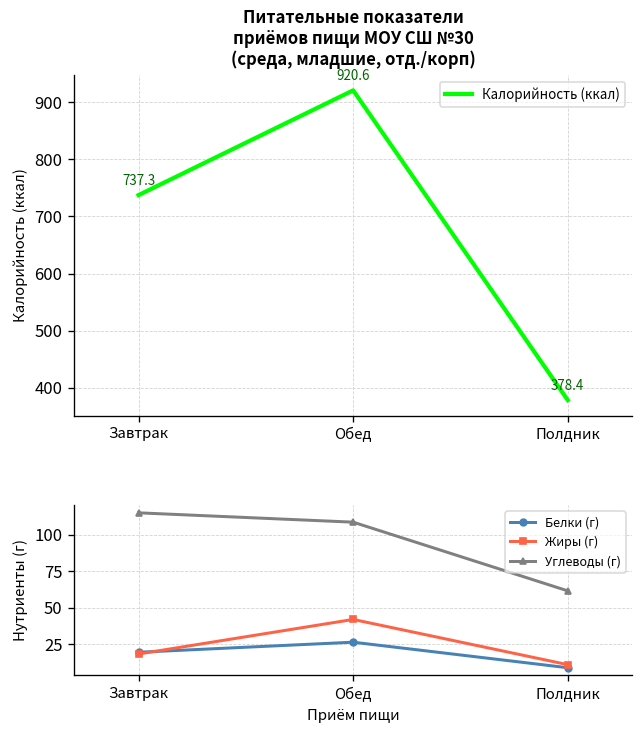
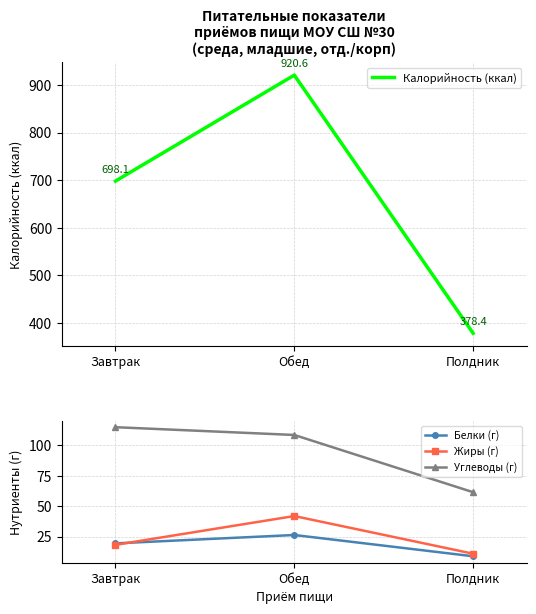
Питательные показатели приёмов пищи МОУ СШ №30 (среда, младшие, отд./корп), Завтрак: 737.3 -> 698.1
